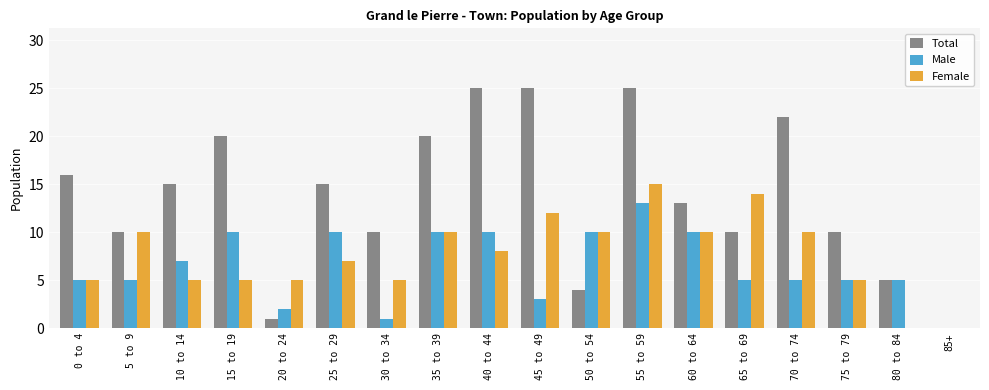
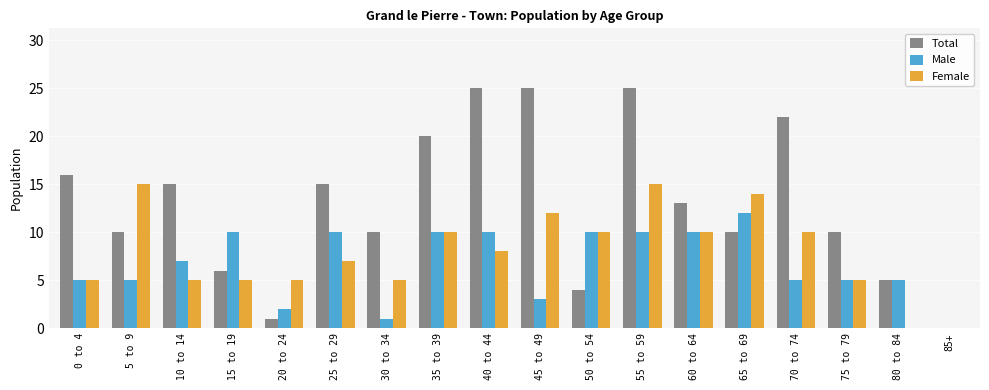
Female, 5 to 9: 10 -> 15
Total, 15 to 19: 20 -> 6
Male, 55 to 59: 13 -> 10
Male, 65 to 69: 5 -> 12
